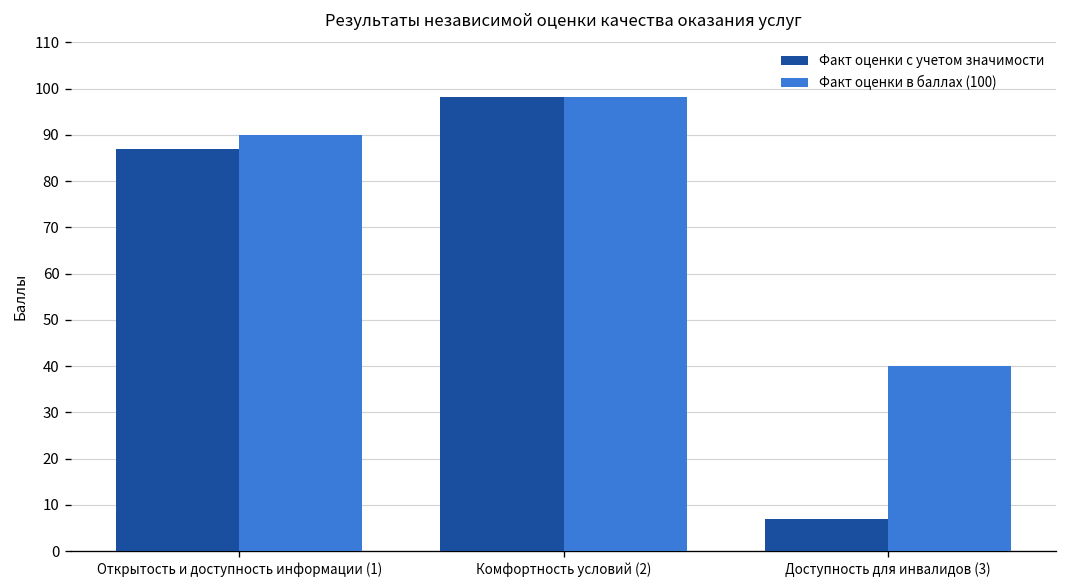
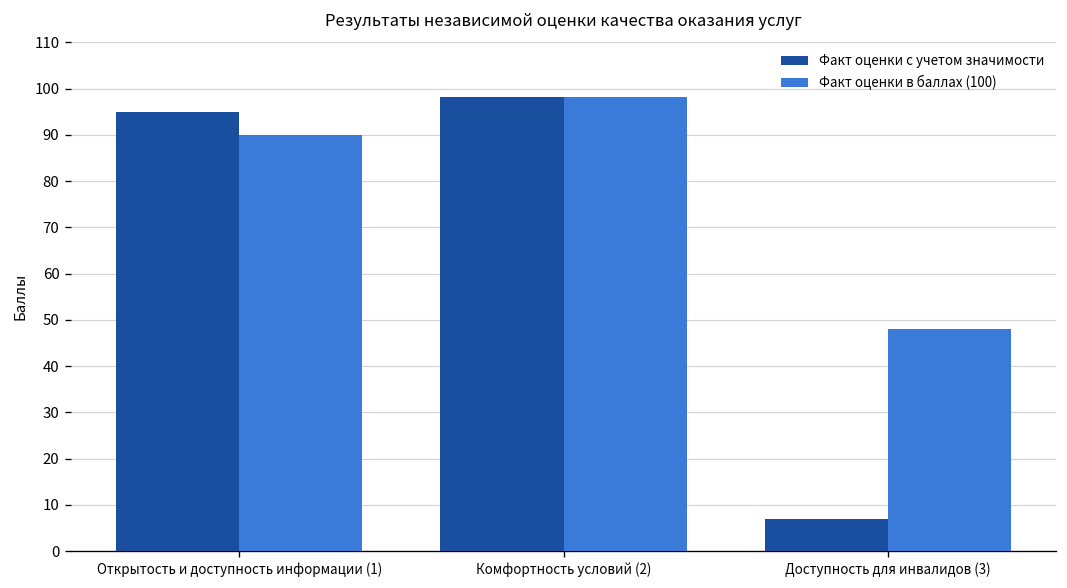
Факт оценки с учетом значимости, Открытость и доступность информации (1): 87 -> 95
Факт оценки в баллах (100), Доступность для инвалидов (3): 40 -> 48
